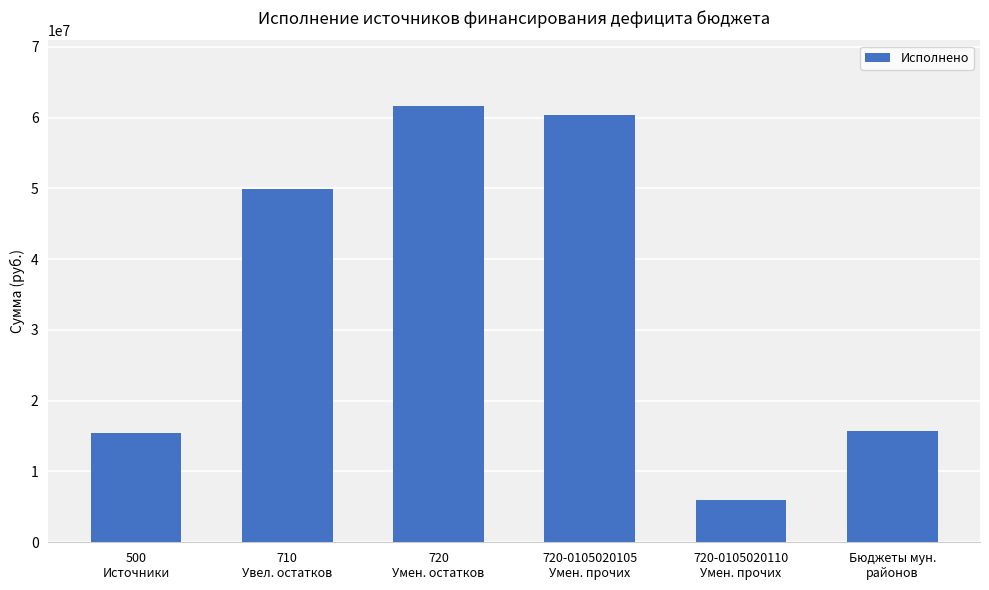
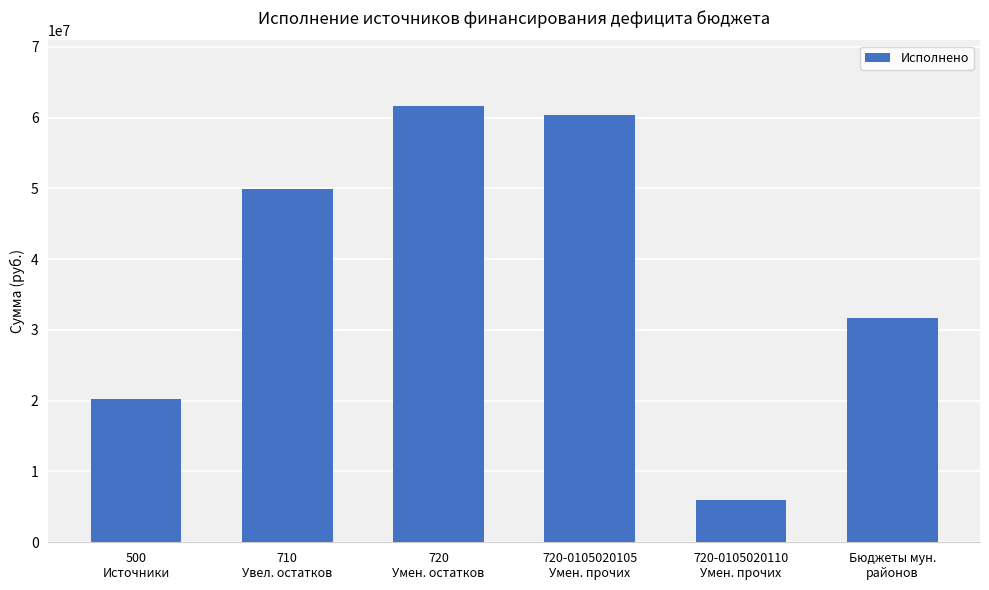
500 Источники: 15000000 -> 20000000
Бюджеты мун. районов: 16000000 -> 32000000
